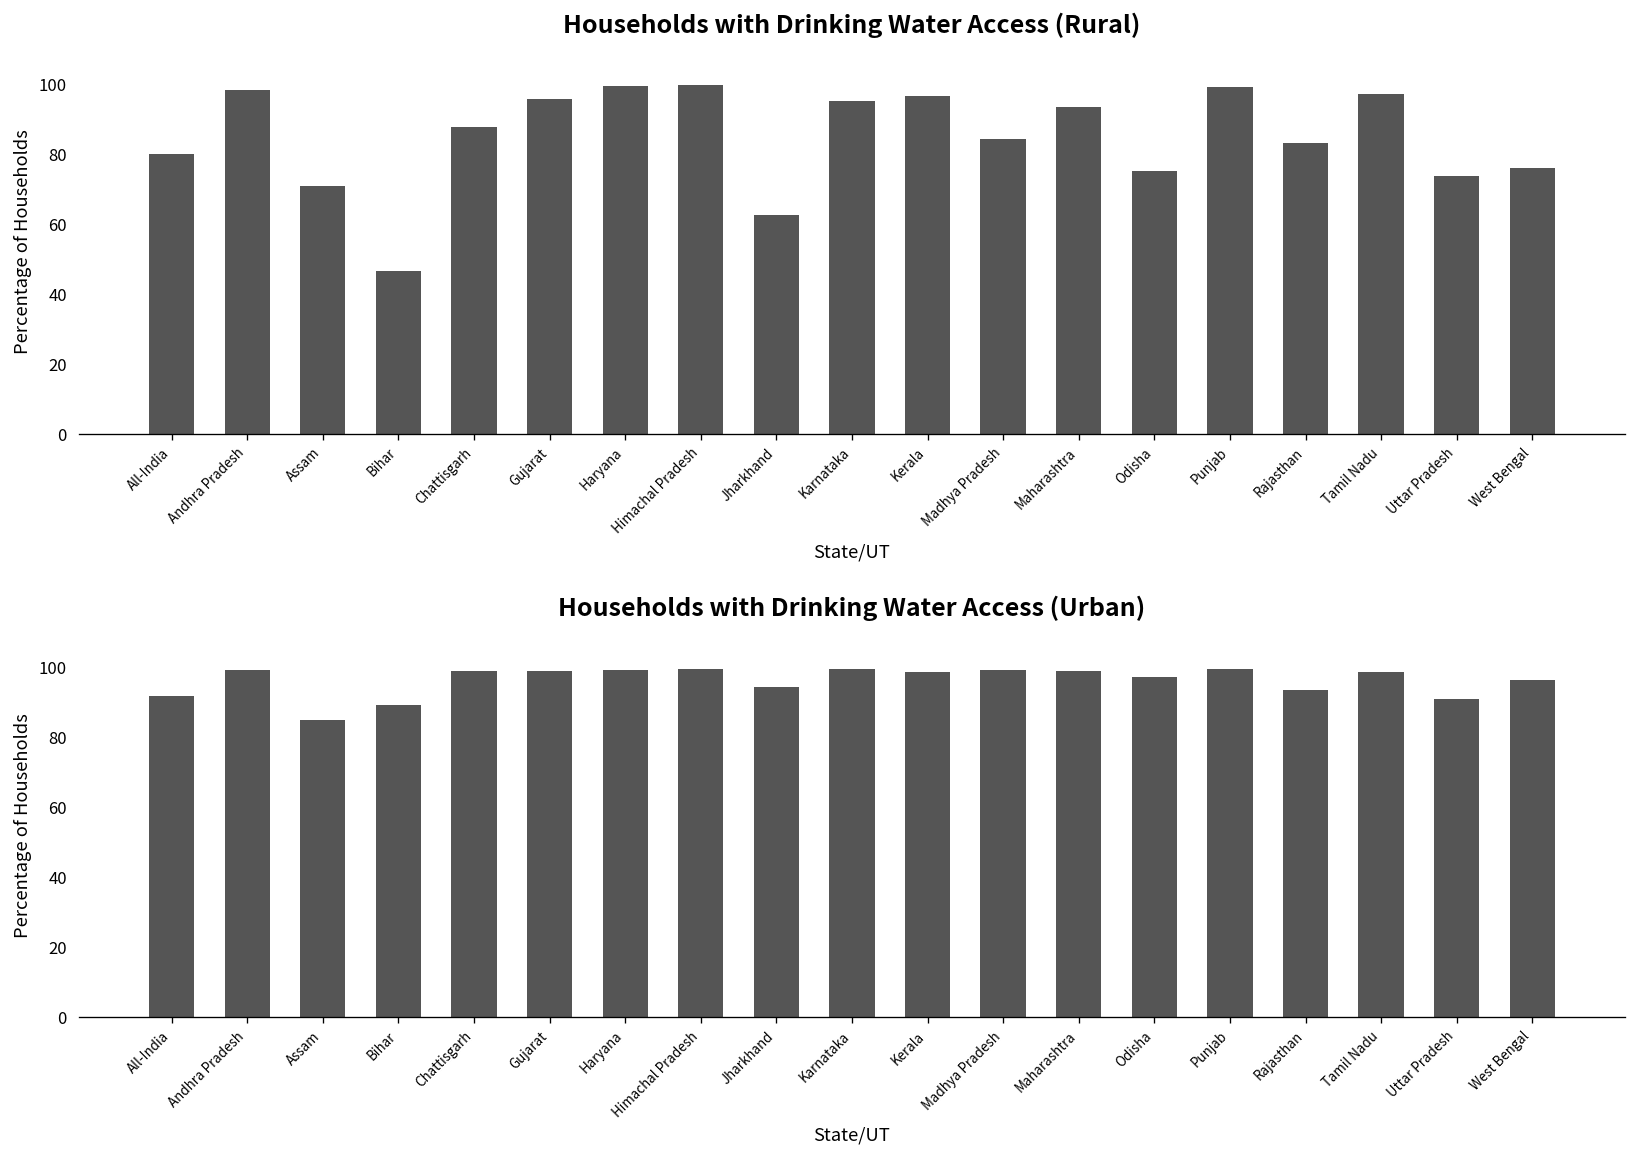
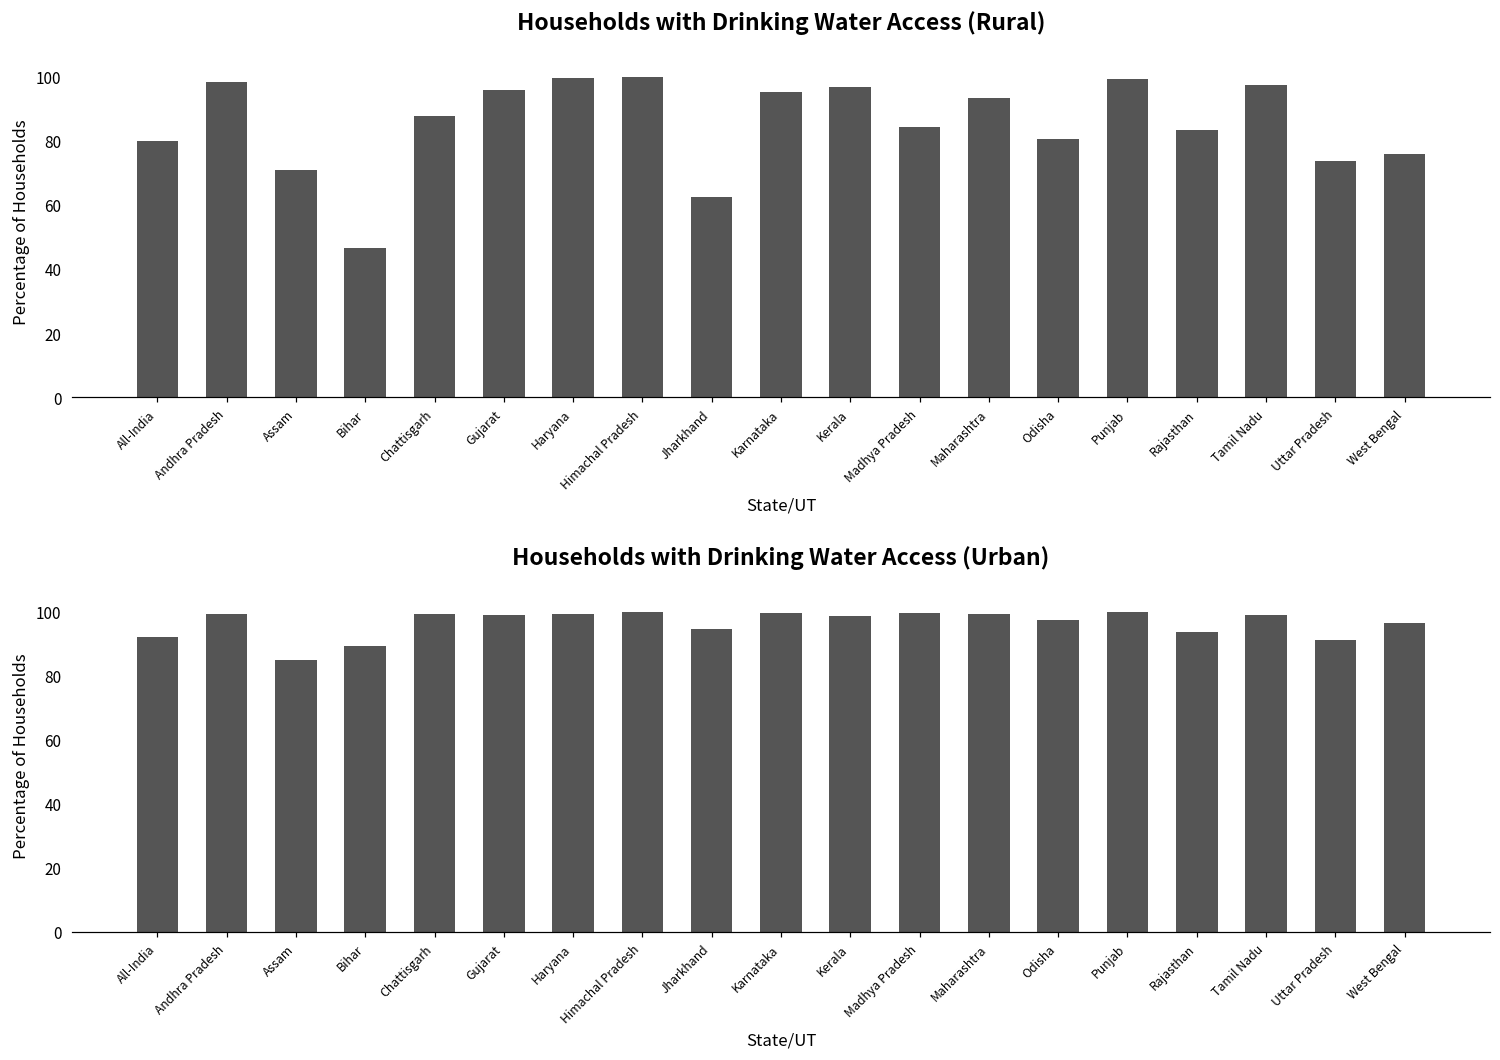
Households with Drinking Water Access (Rural), Odisha: 75 -> 80
